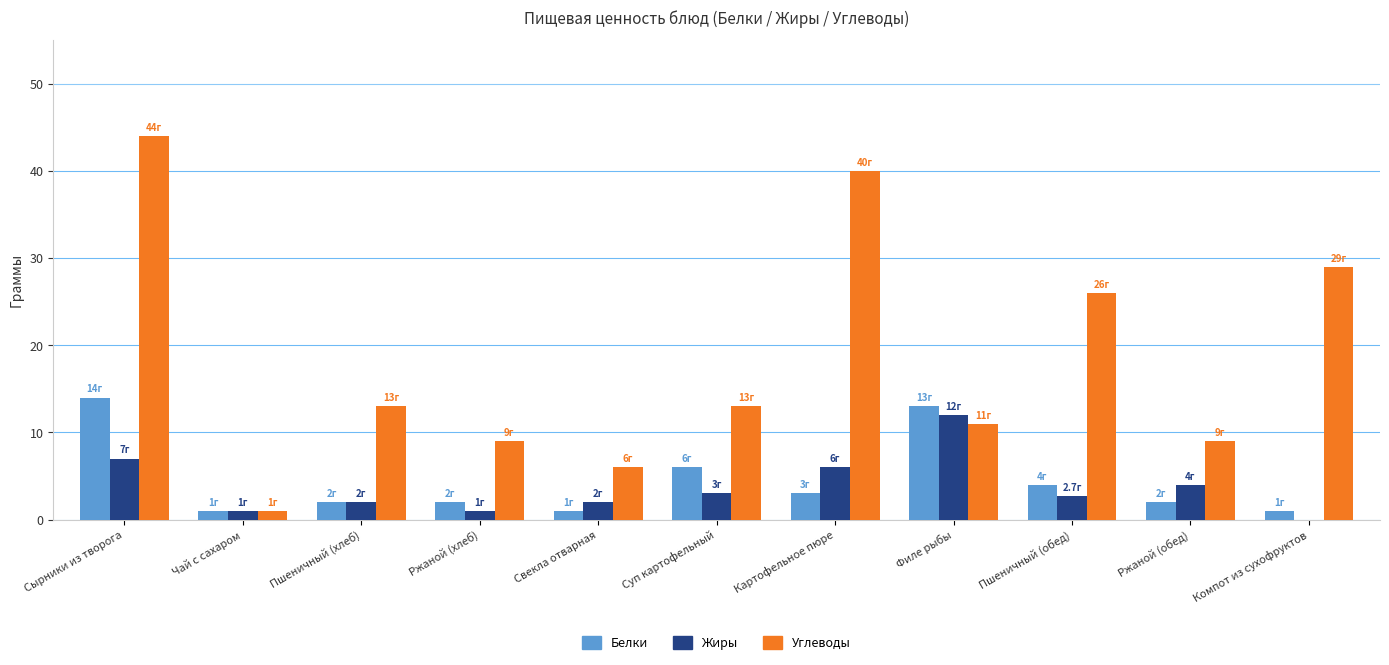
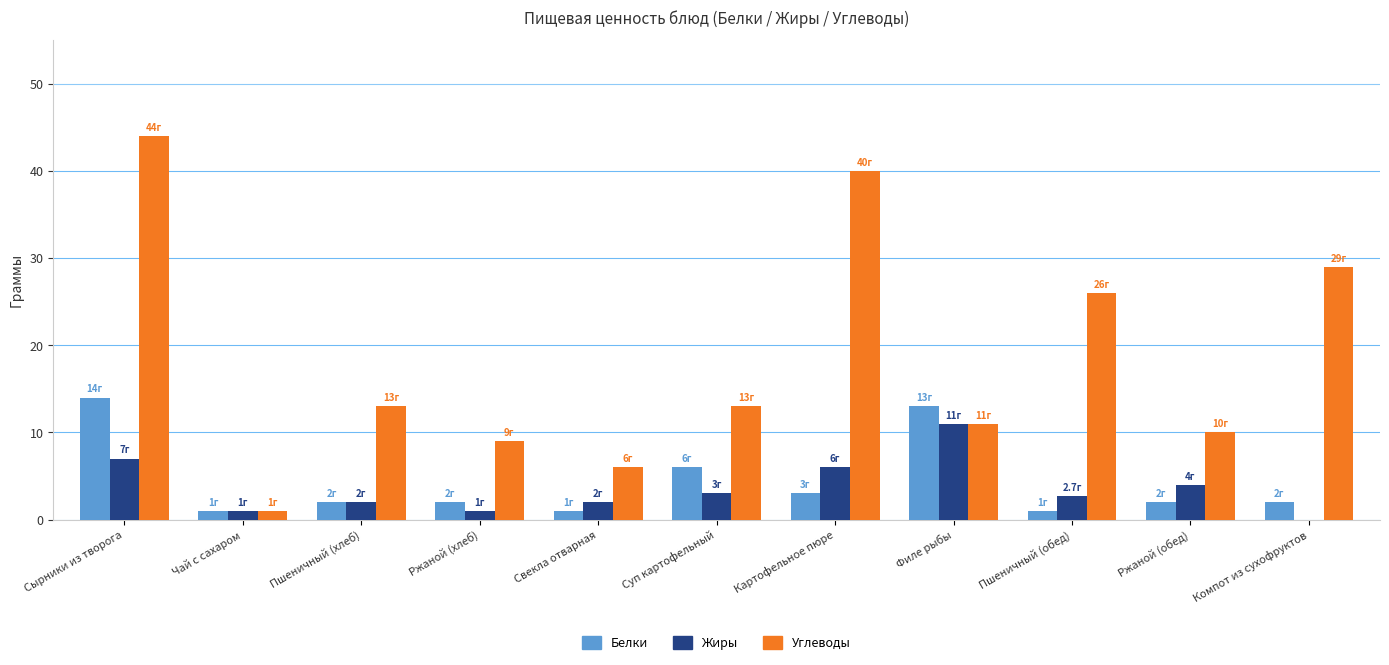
Жиры, Филе рыбы: 12г -> 11г
Белки, Пшеничный (обед): 4г -> 1г
Углеводы, Ржаной (обед): 9г -> 10г
Белки, Компот из сухофруктов: 1г -> 2г
